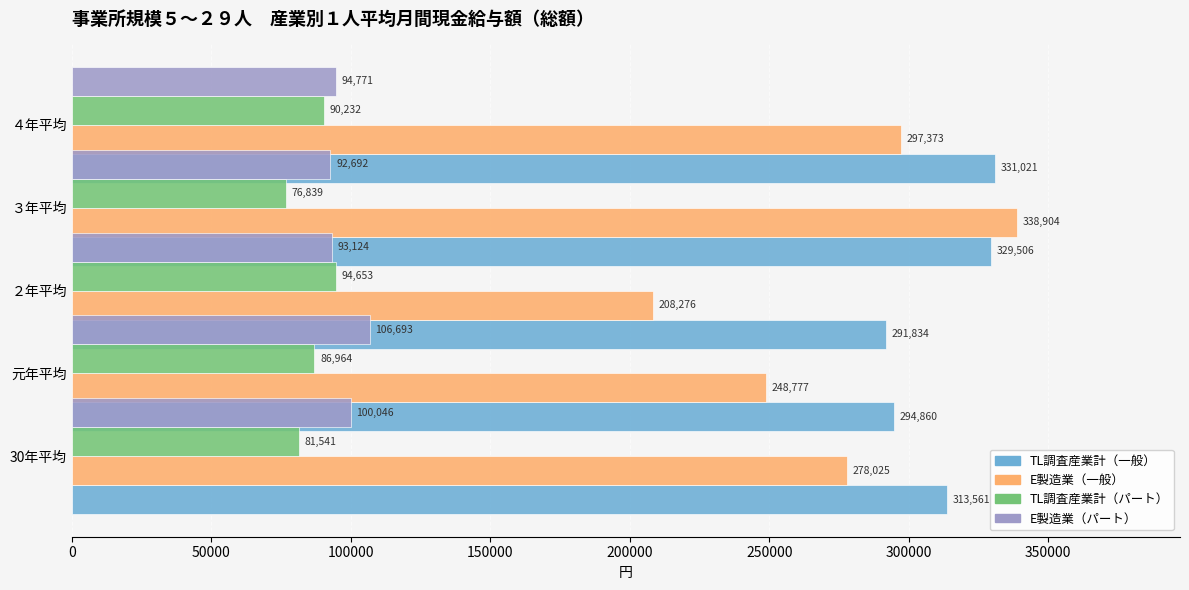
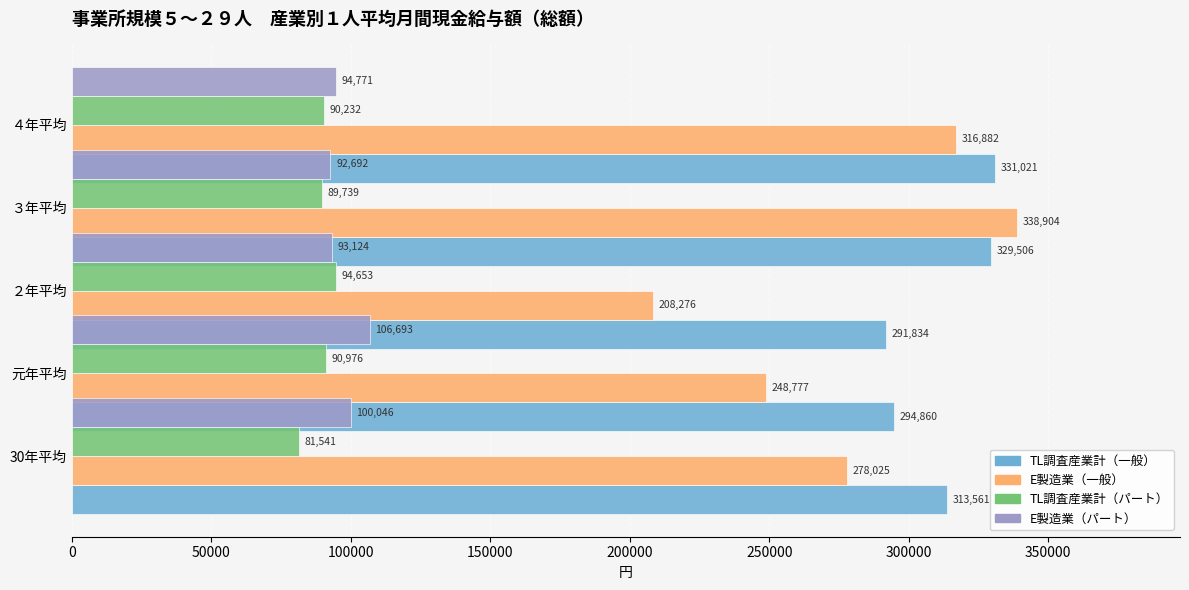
E製造業（一般）, ４年平均: 297,373 -> 316,882
TL調査産業計（パート）, ３年平均: 76,839 -> 89,739
TL調査産業計（パート）, 元年平均: 86,964 -> 90,976
